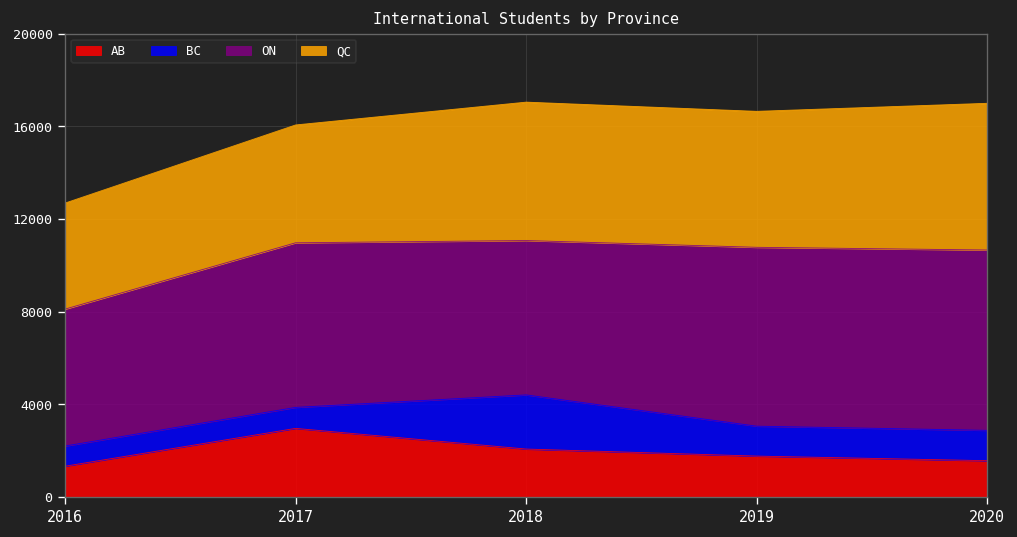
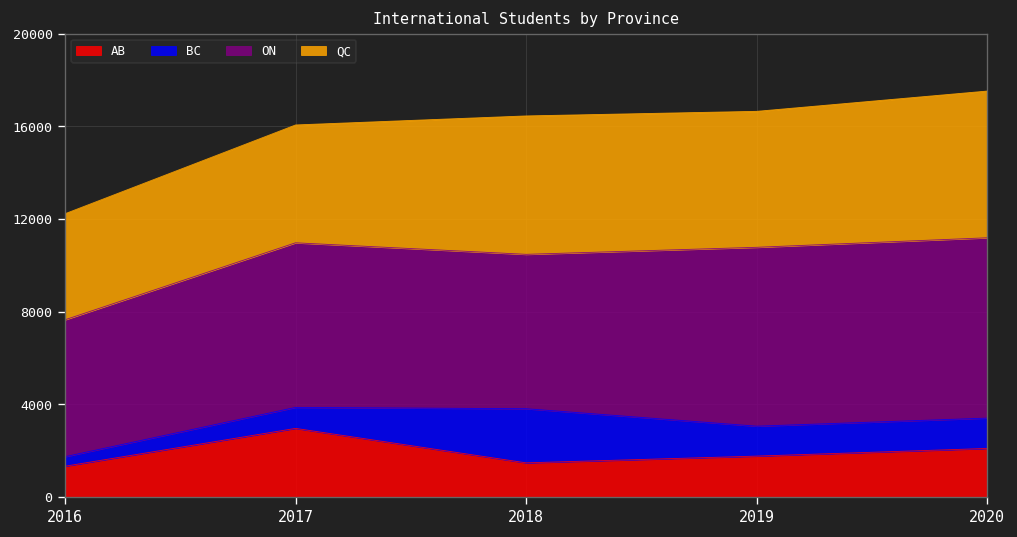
BC, 2016: 900 -> 400
AB, 2018: 2100 -> 1500
AB, 2020: 1600 -> 2100
